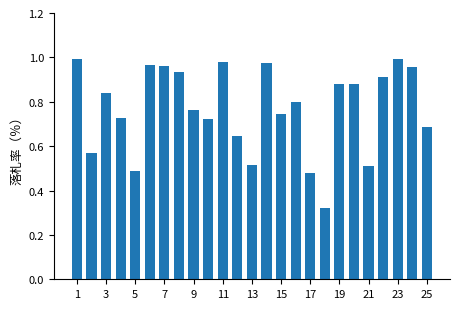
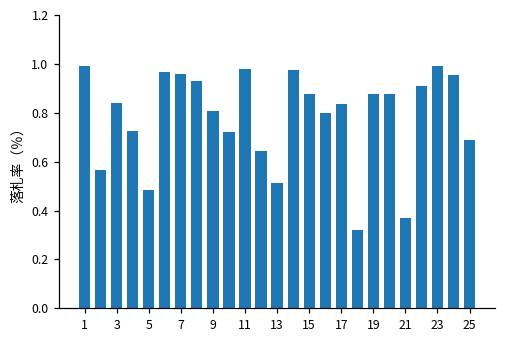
9: 0.76 -> 0.81
15: 0.75 -> 0.88
17: 0.48 -> 0.84
21: 0.51 -> 0.37
